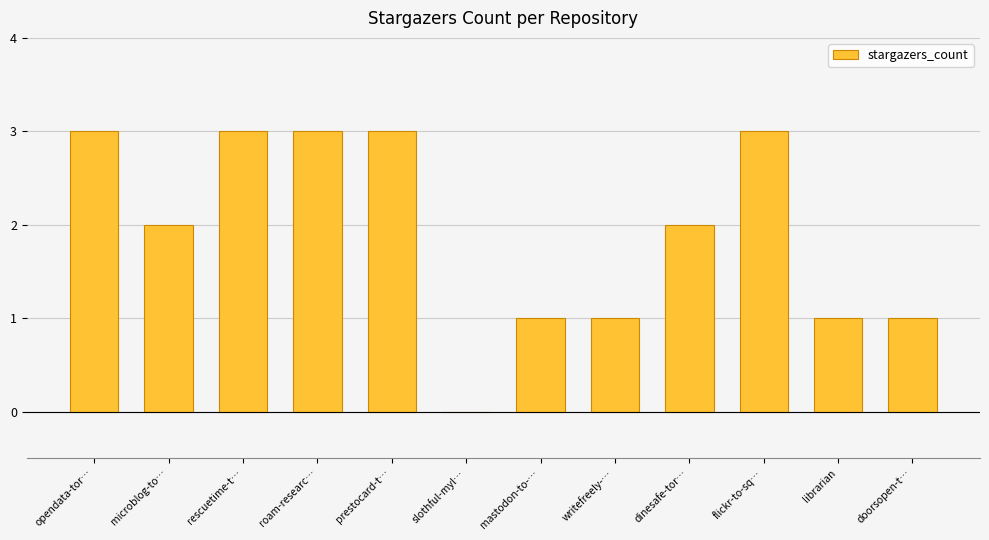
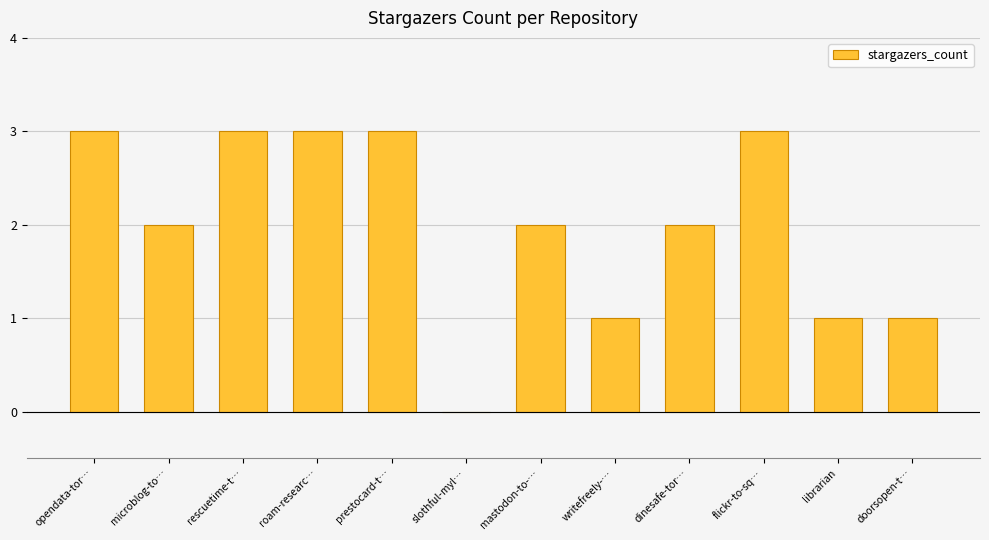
mastodon-to-…: 1 -> 2
